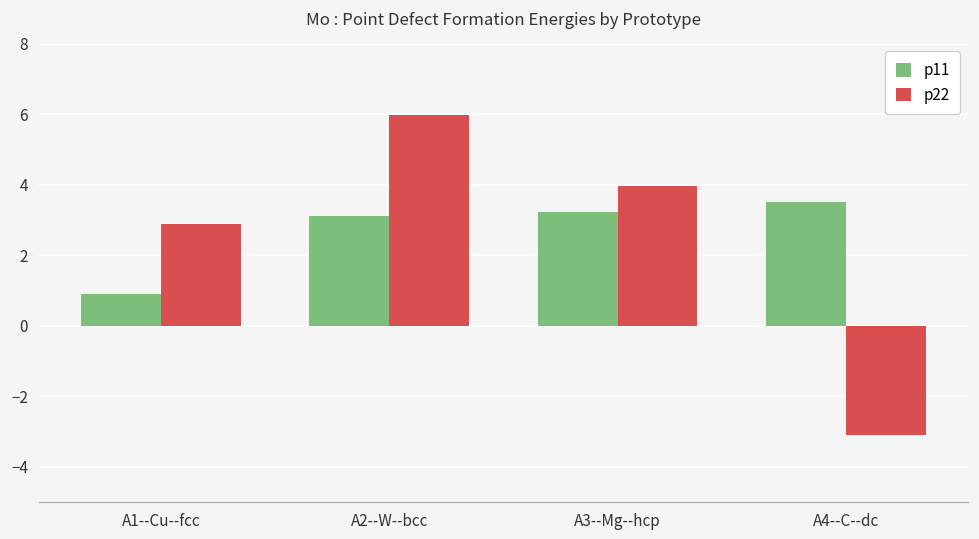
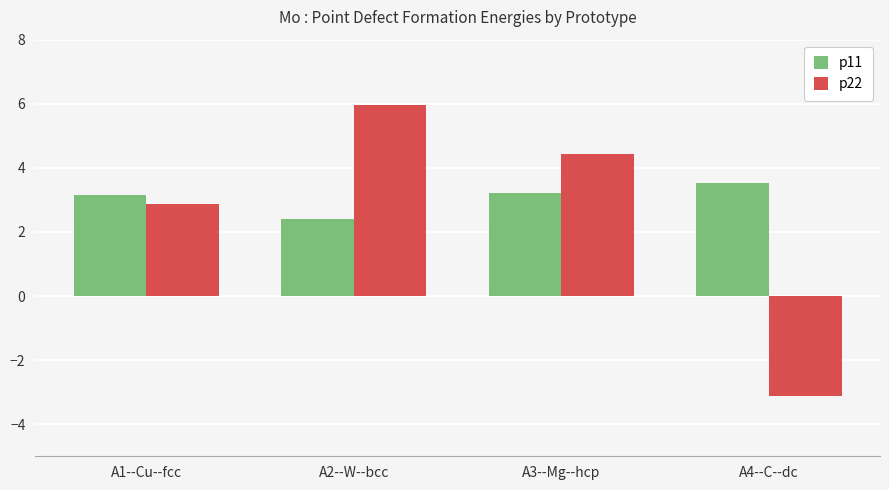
p11, A1--Cu--fcc: 0.9 -> 3.2
p11, A2--W--bcc: 3.1 -> 2.4
p22, A3--Mg--hcp: 4.0 -> 4.4
